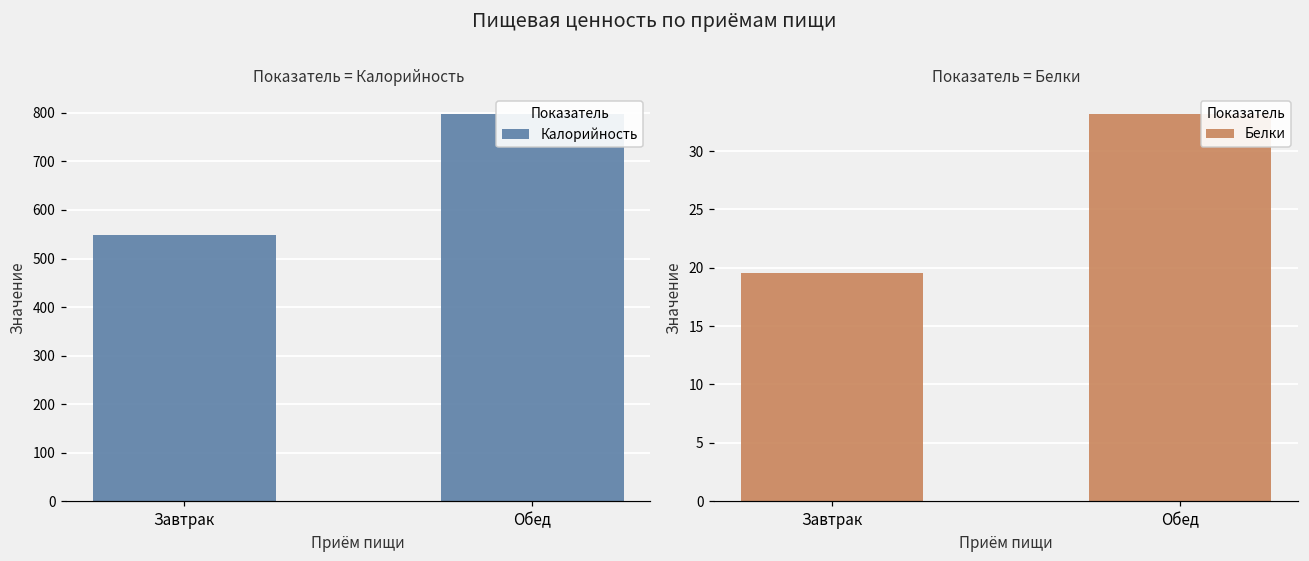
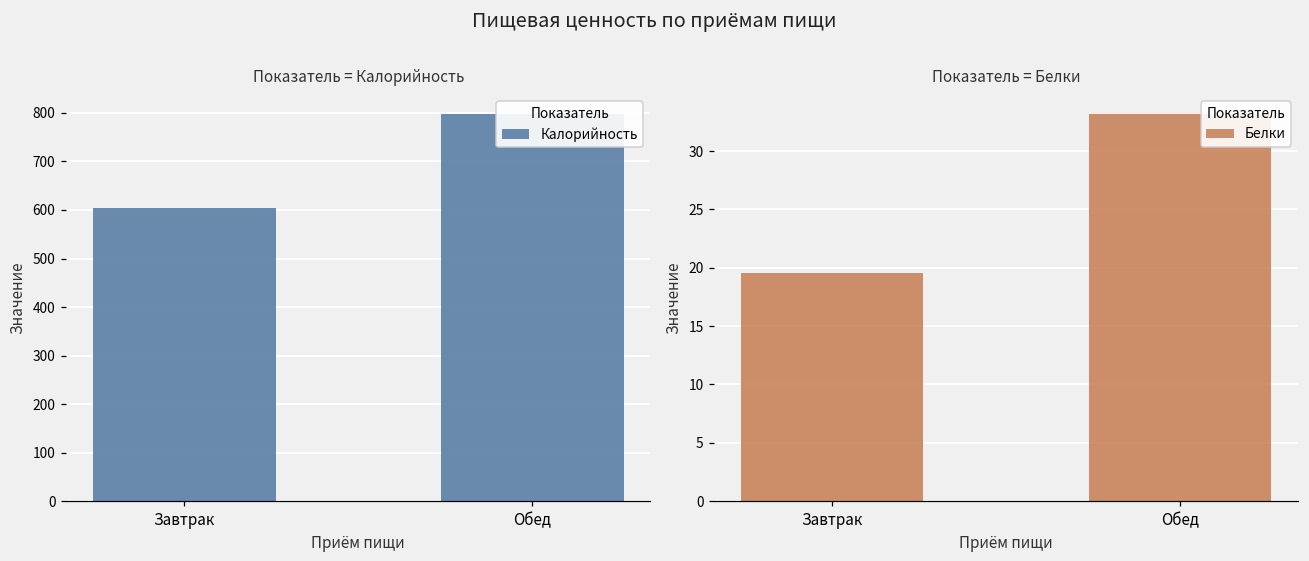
Показатель = Калорийность, Завтрак: 550 -> 600
